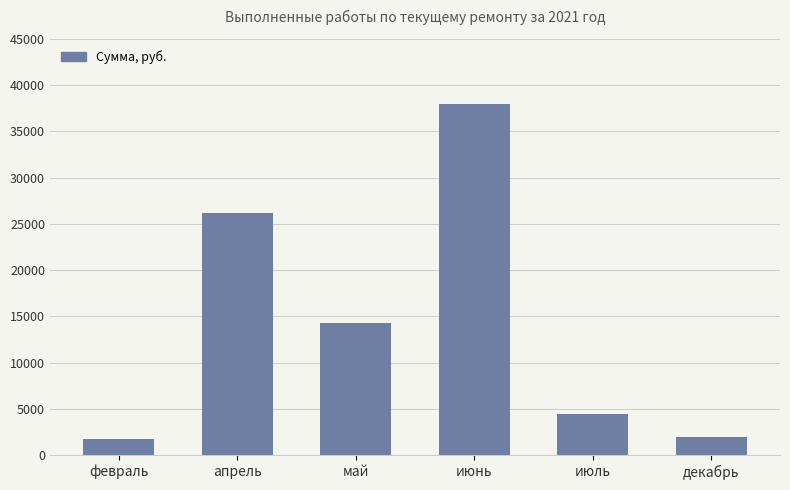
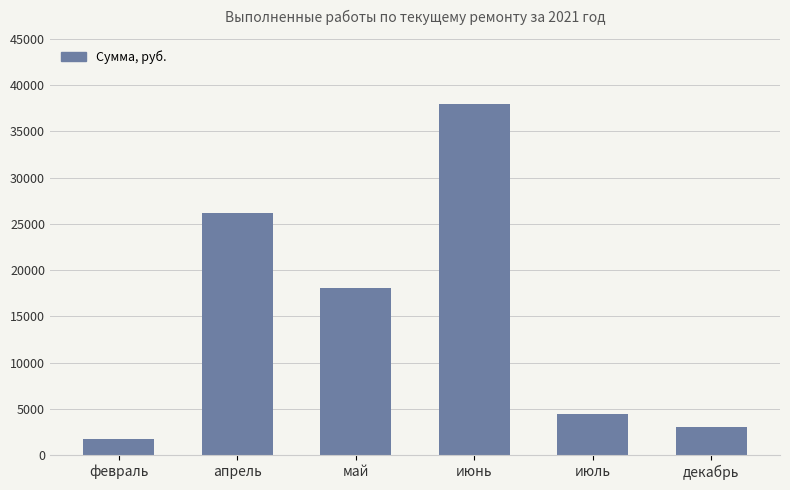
май: 14000 -> 18000
декабрь: 2000 -> 3000
